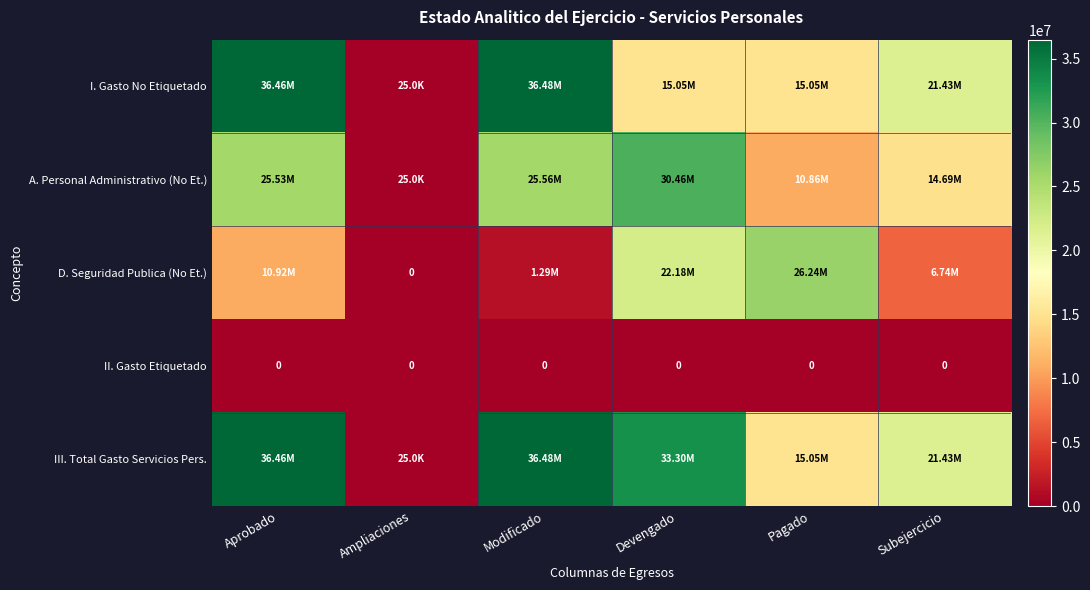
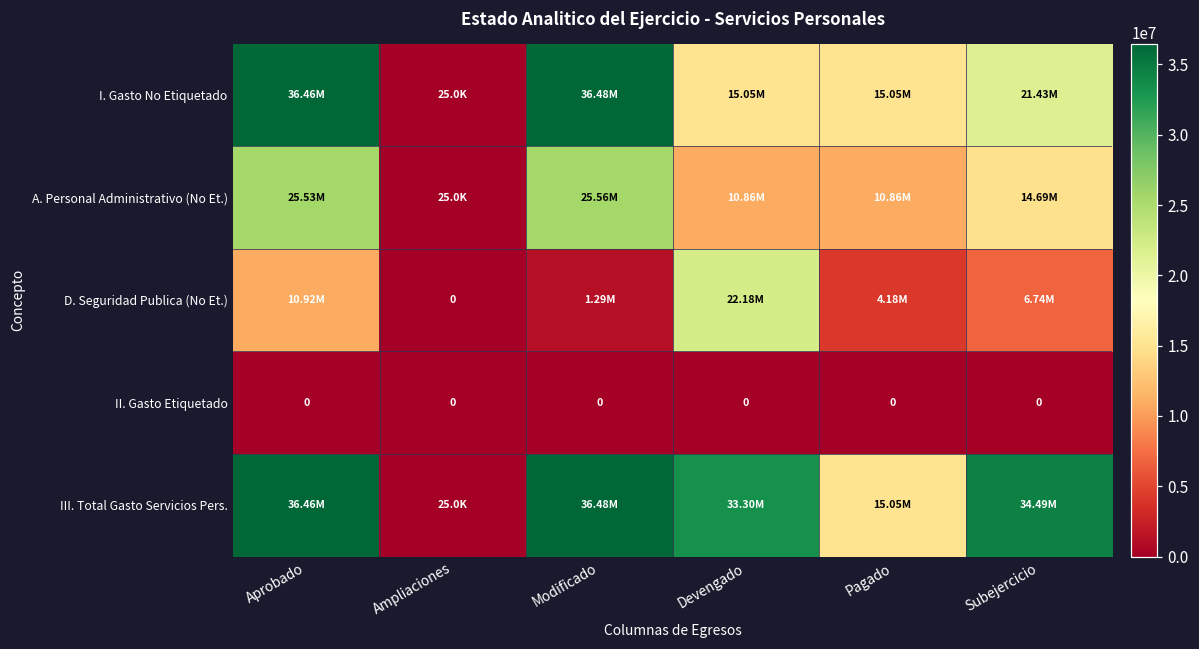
A. Personal Administrativo (No Et.), Devengado: 30.46M -> 10.86M
D. Seguridad Publica (No Et.), Pagado: 26.24M -> 4.18M
III. Total Gasto Servicios Pers., Subejercicio: 21.43M -> 34.49M
